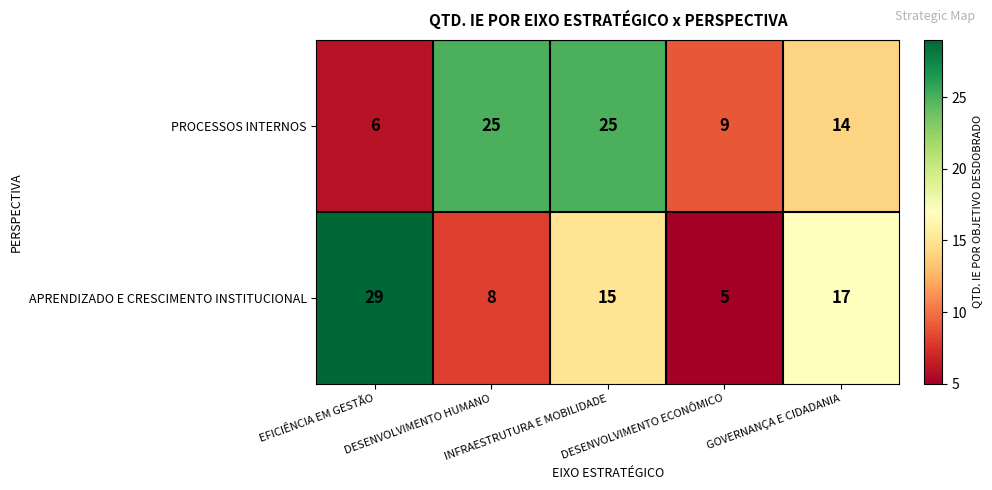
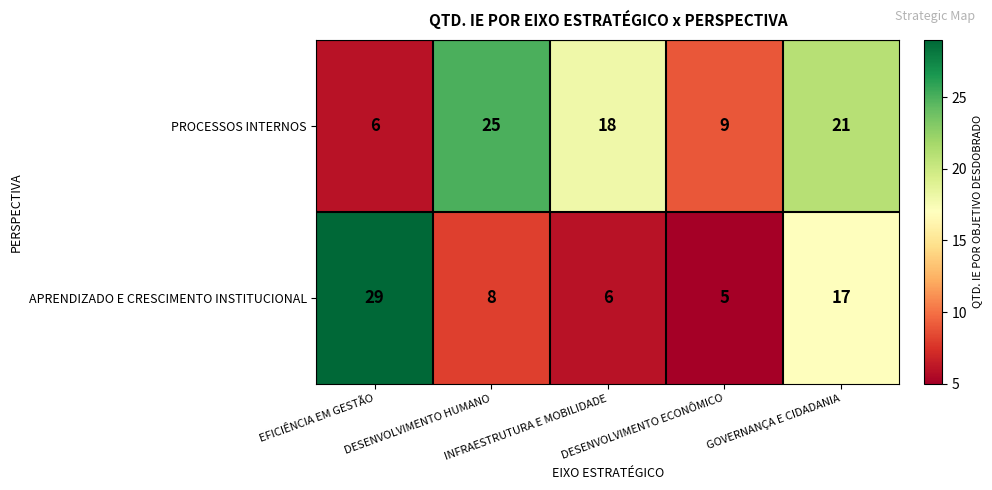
PROCESSOS INTERNOS, INFRAESTRUTURA E MOBILIDADE: 25 -> 18
PROCESSOS INTERNOS, GOVERNANÇA E CIDADANIA: 14 -> 21
APRENDIZADO E CRESCIMENTO INSTITUCIONAL, INFRAESTRUTURA E MOBILIDADE: 15 -> 6
